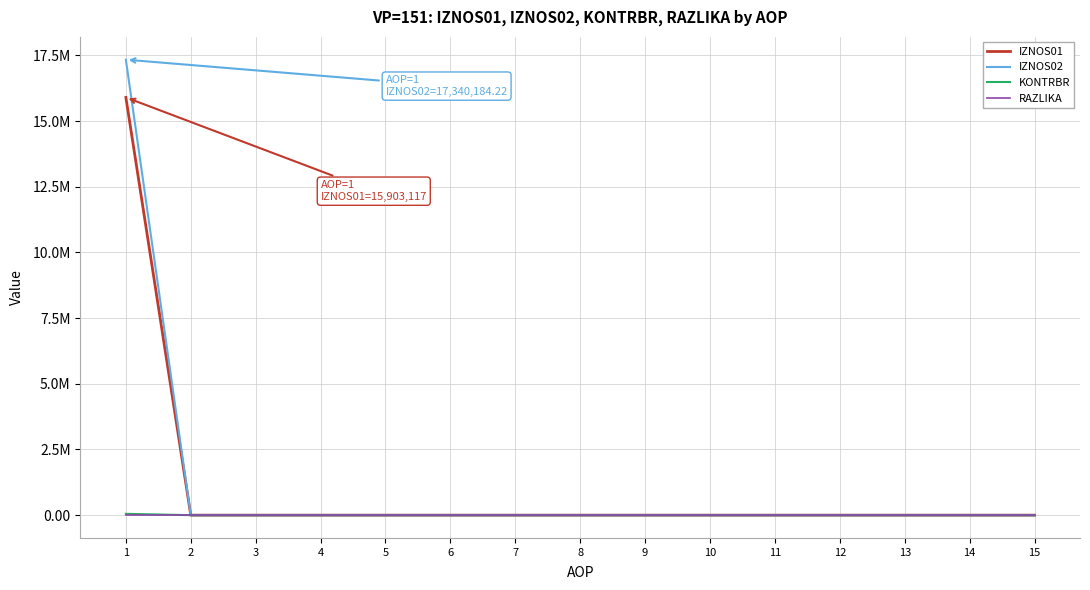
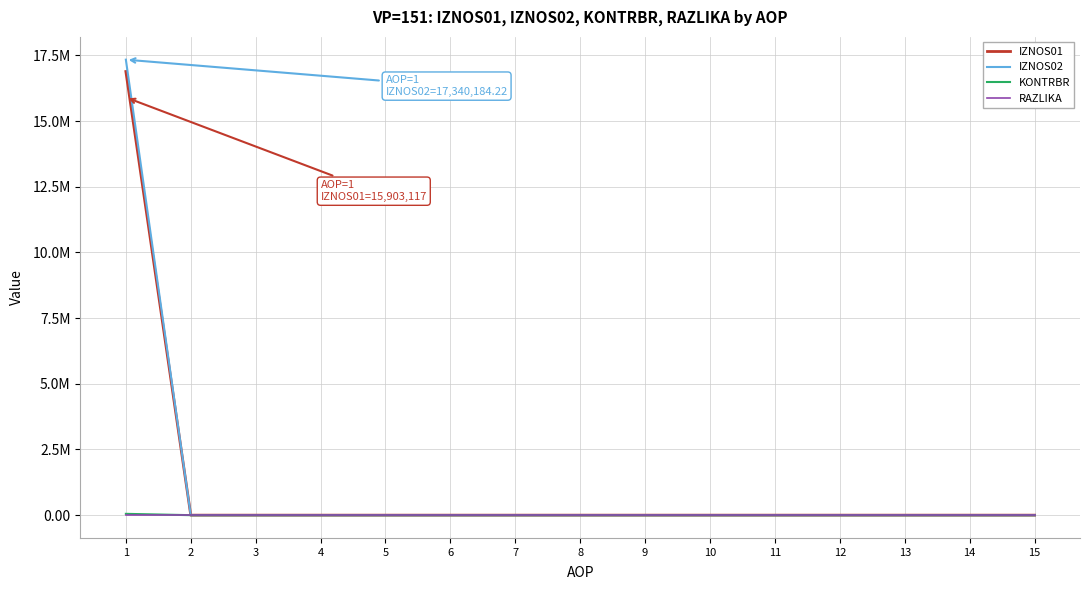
IZNOS01, 1: 15900000 -> 16900000
